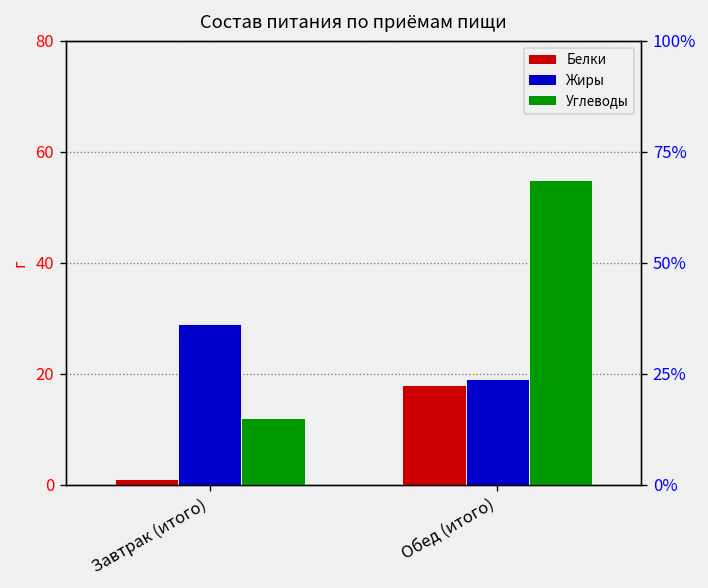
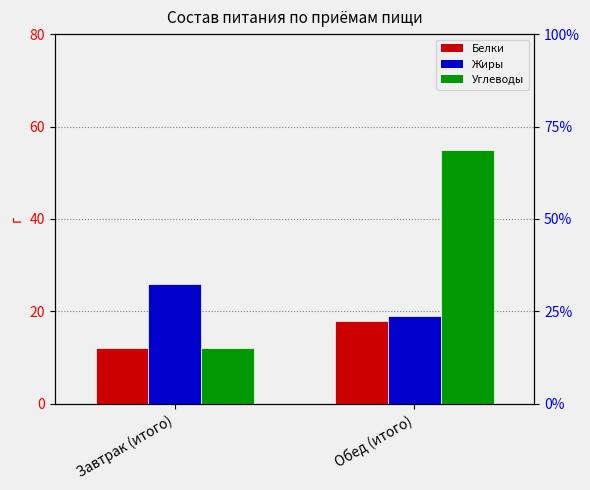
Белки, Завтрак (итого): 1 -> 12
Жиры, Завтрак (итого): 29 -> 26
